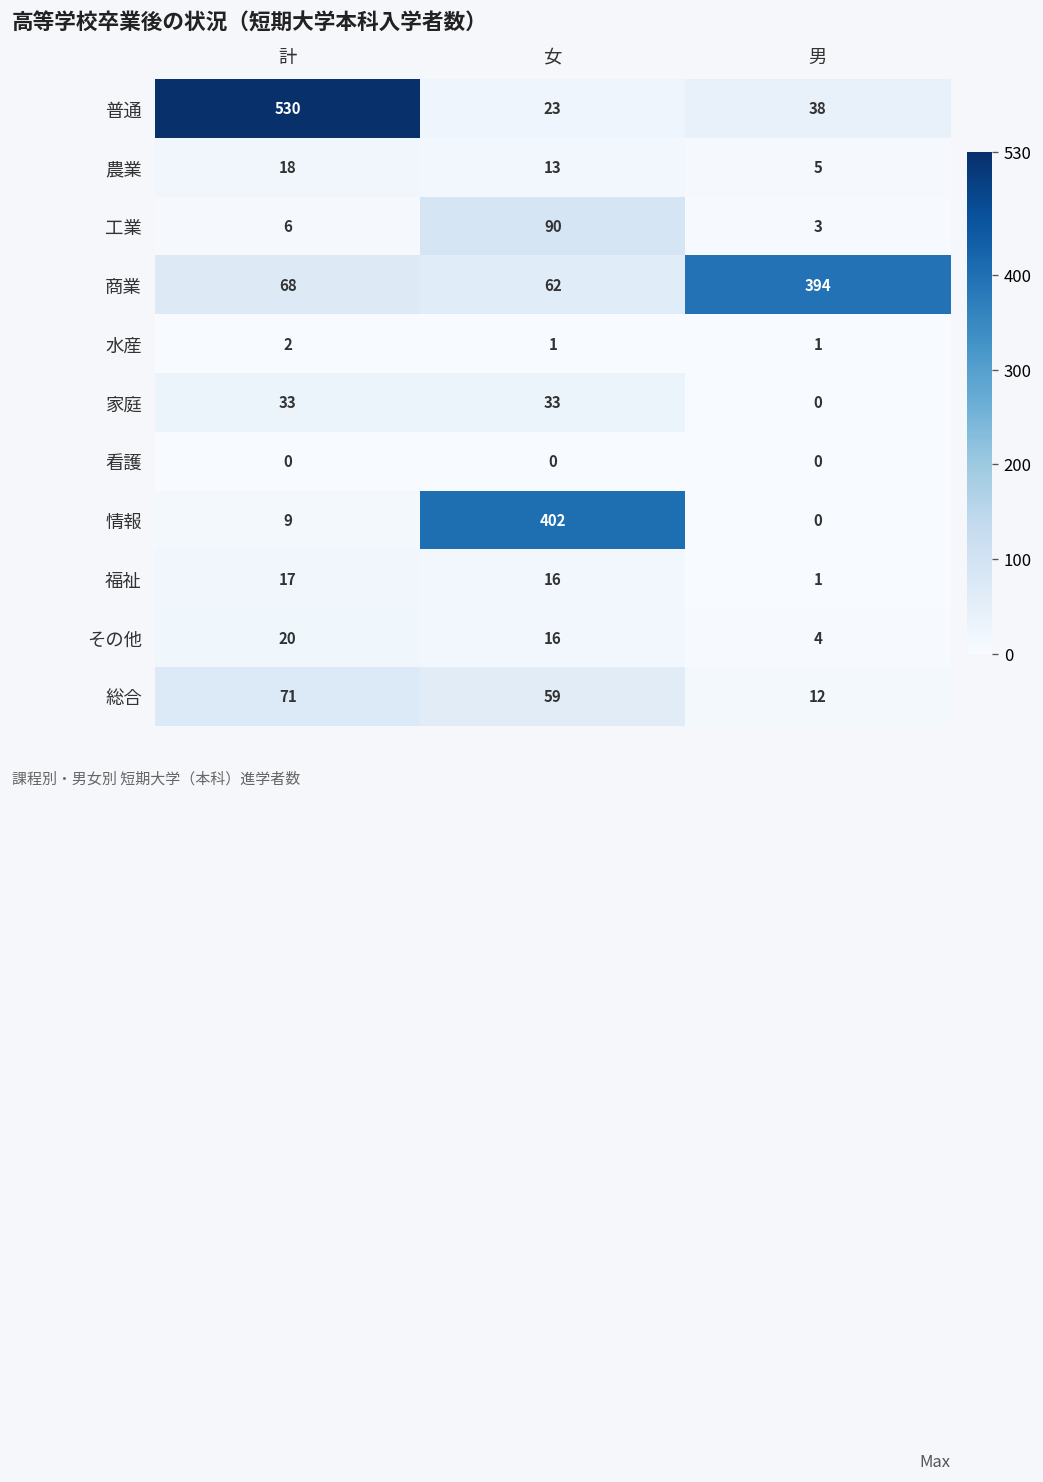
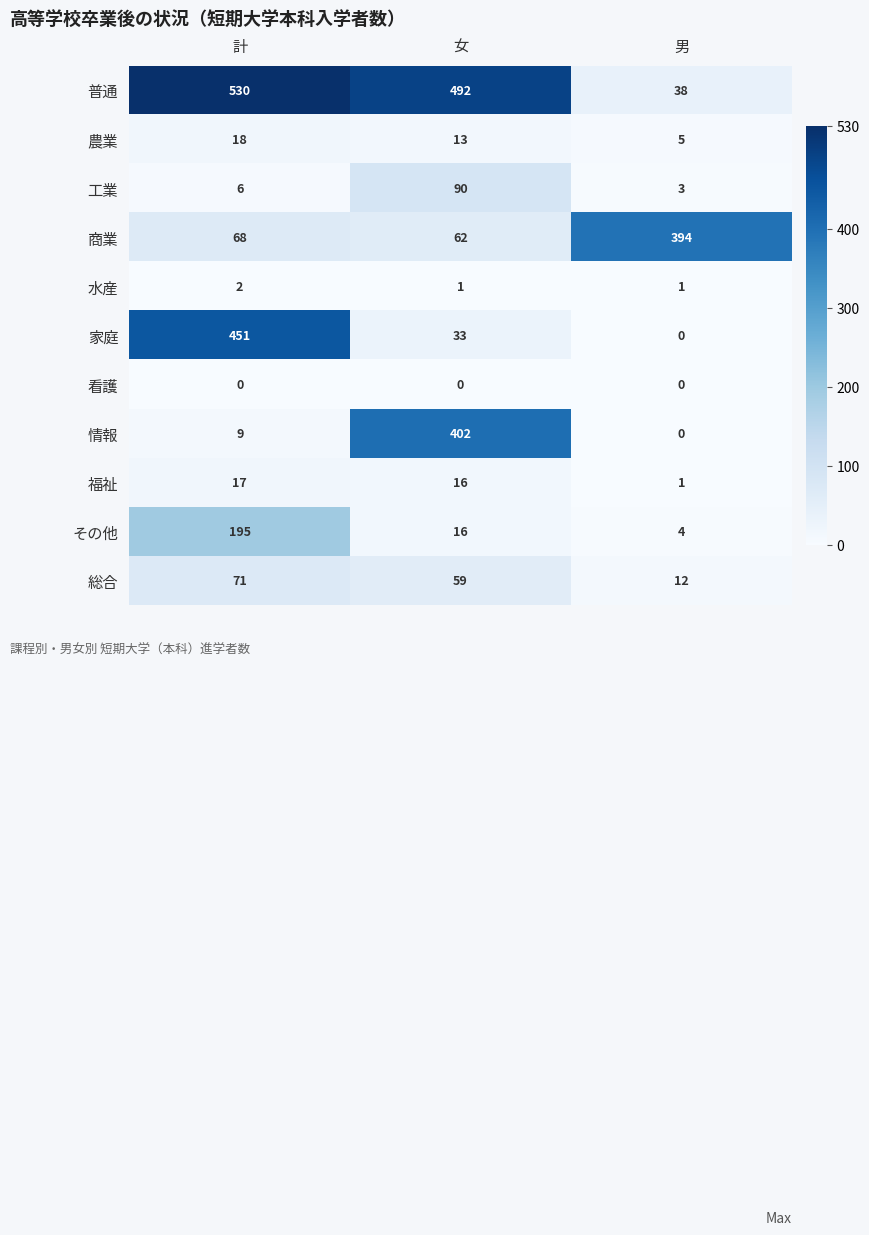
普通, 女: 23 -> 492
家庭, 計: 33 -> 451
その他, 計: 20 -> 195
